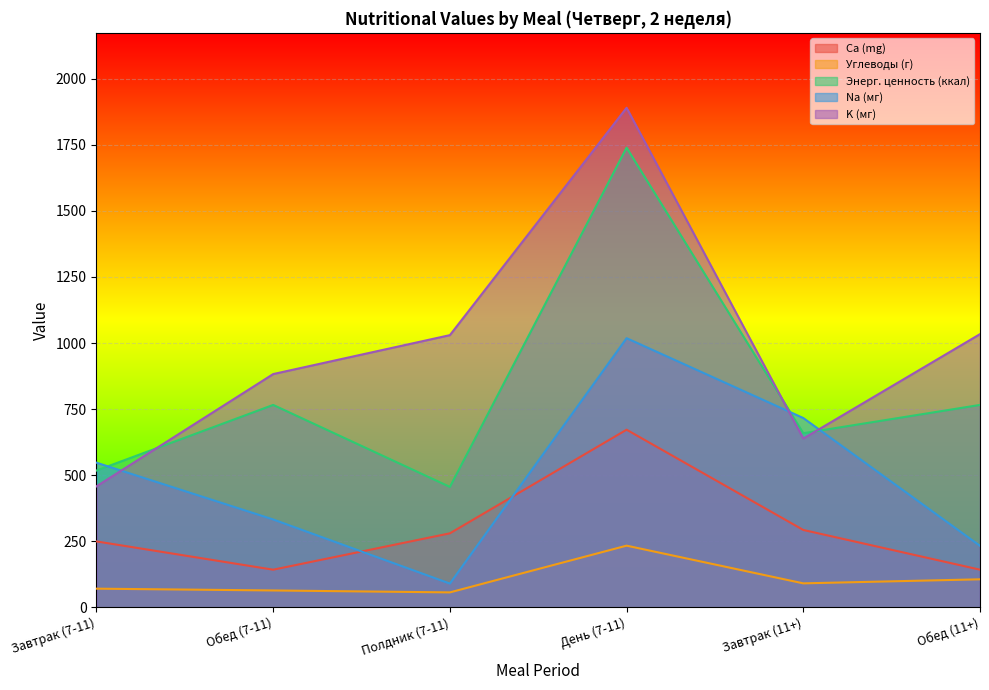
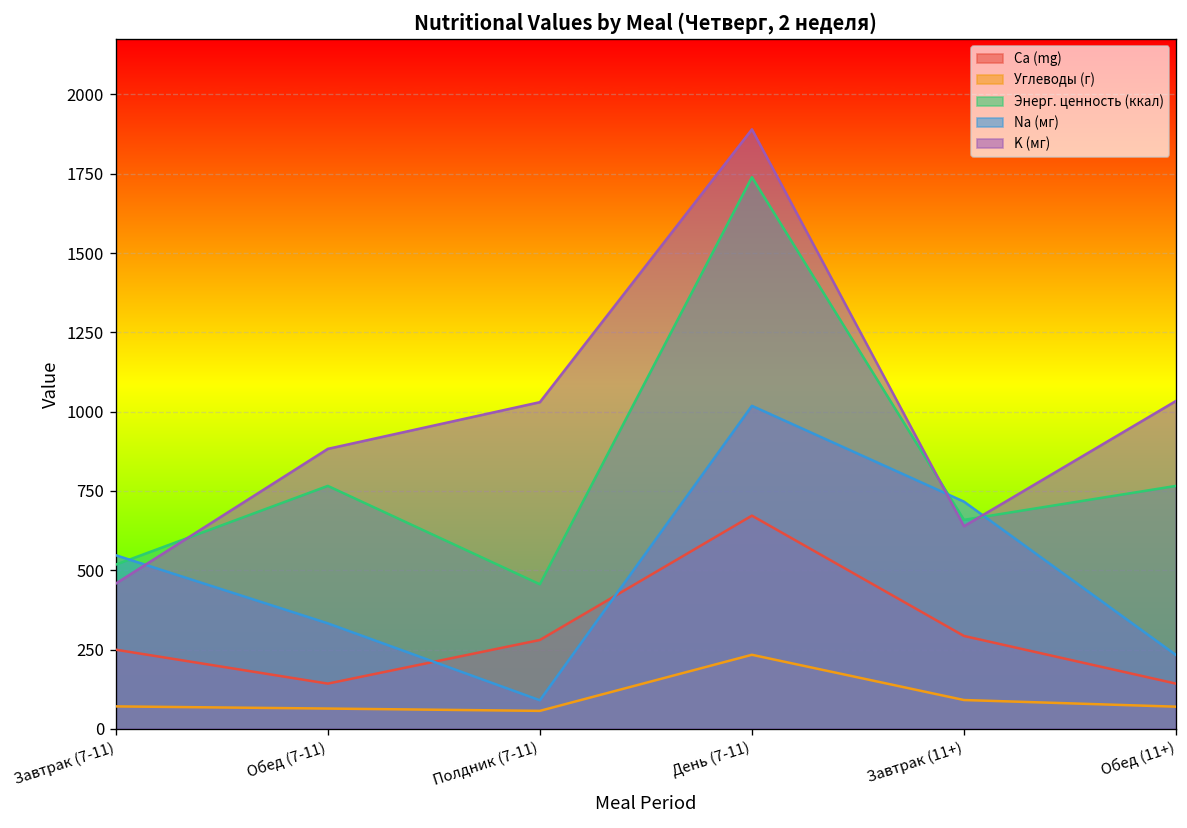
Углеводы (г), Обед (11+): 110 -> 70
